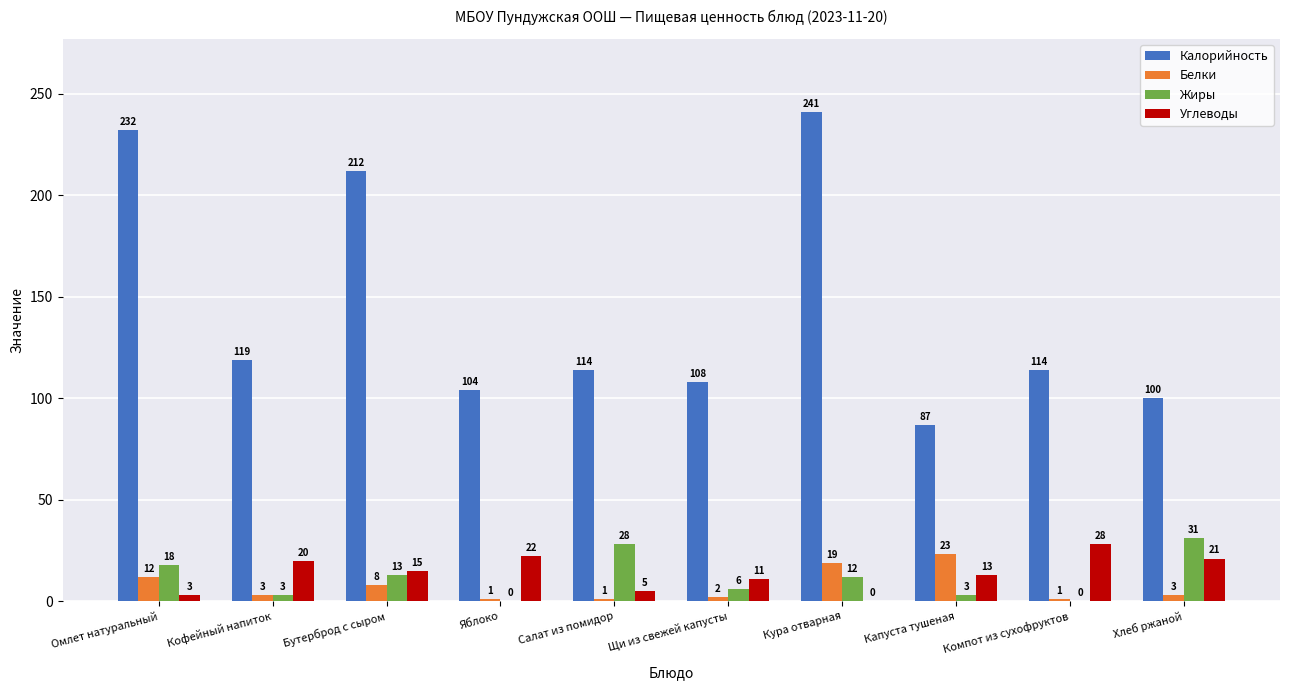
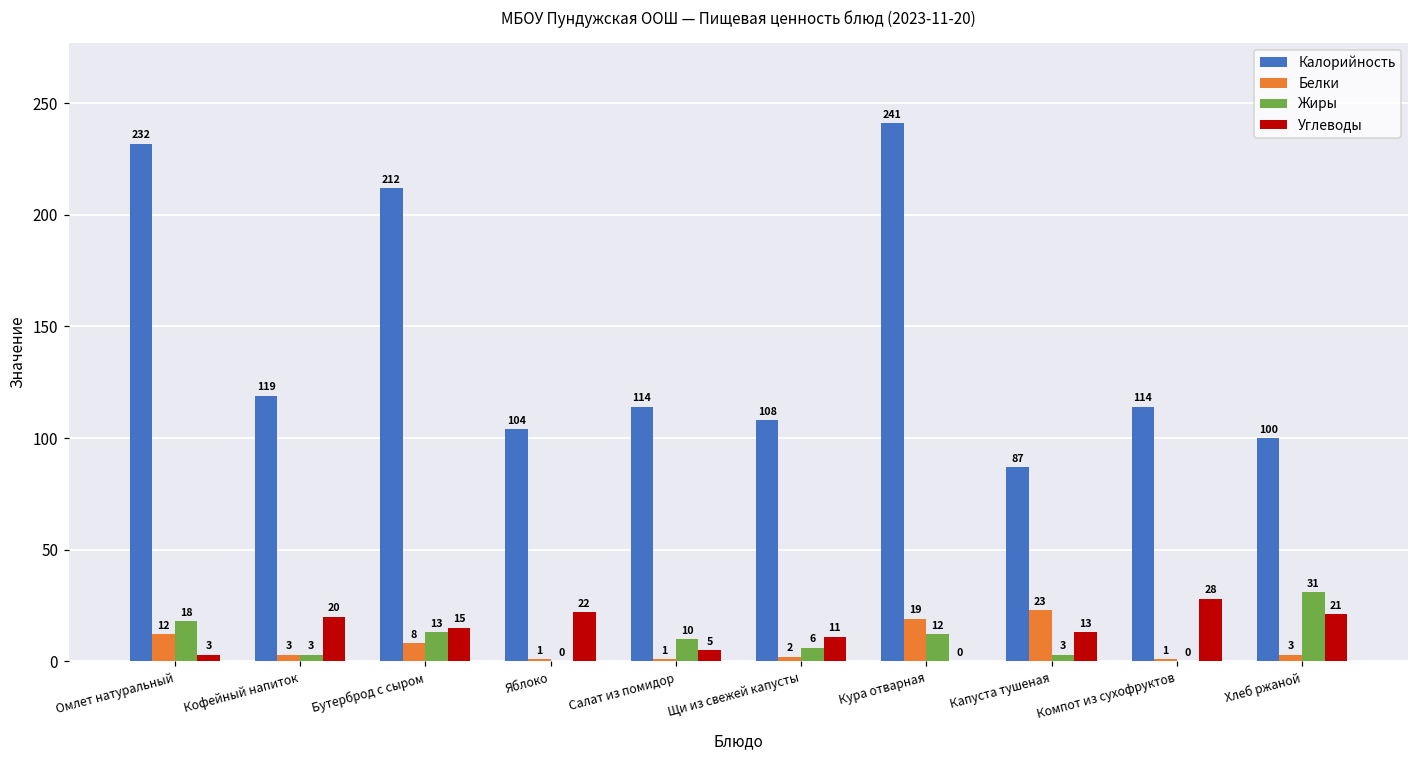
Жиры, Салат из помидор: 28 -> 10
